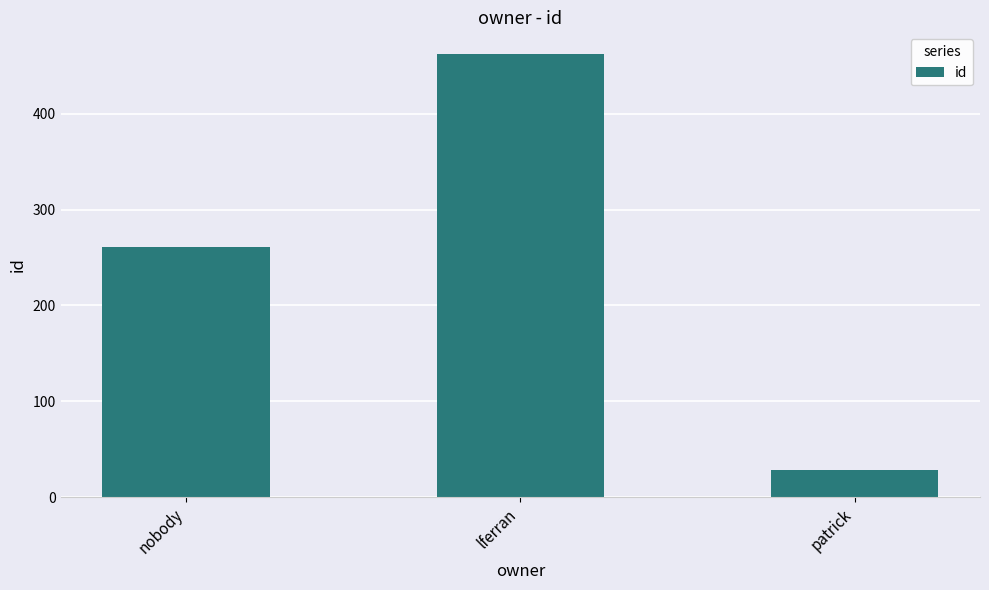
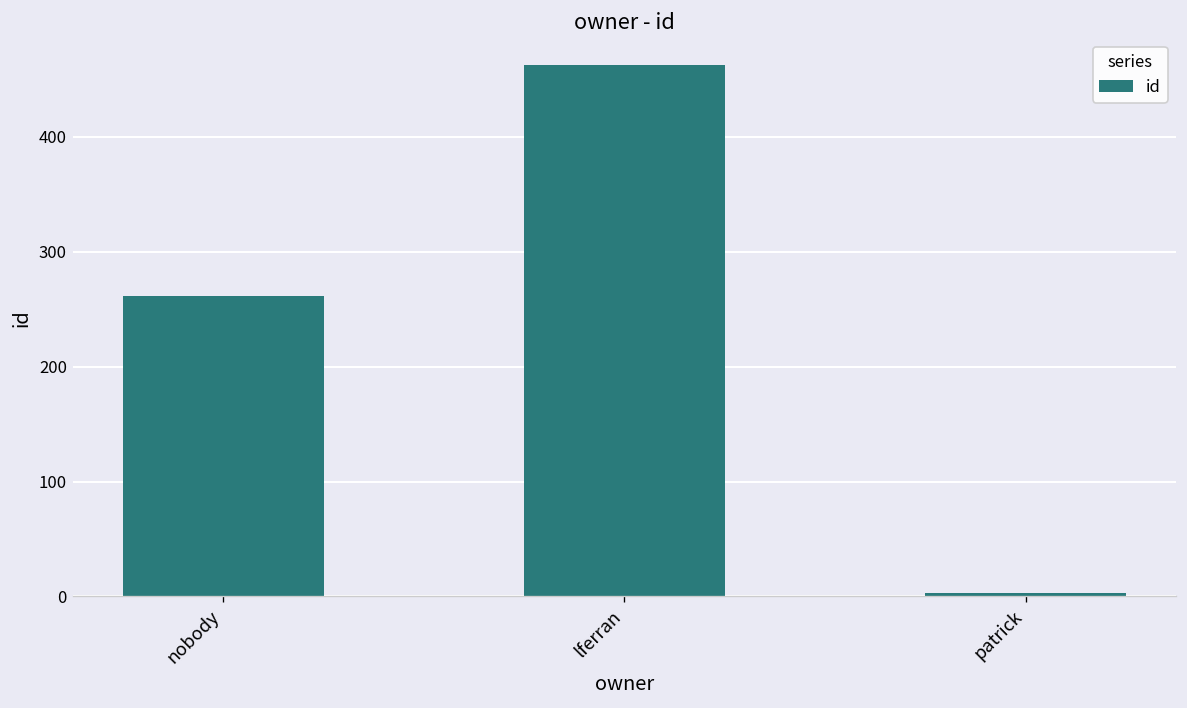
patrick: 30 -> 0
